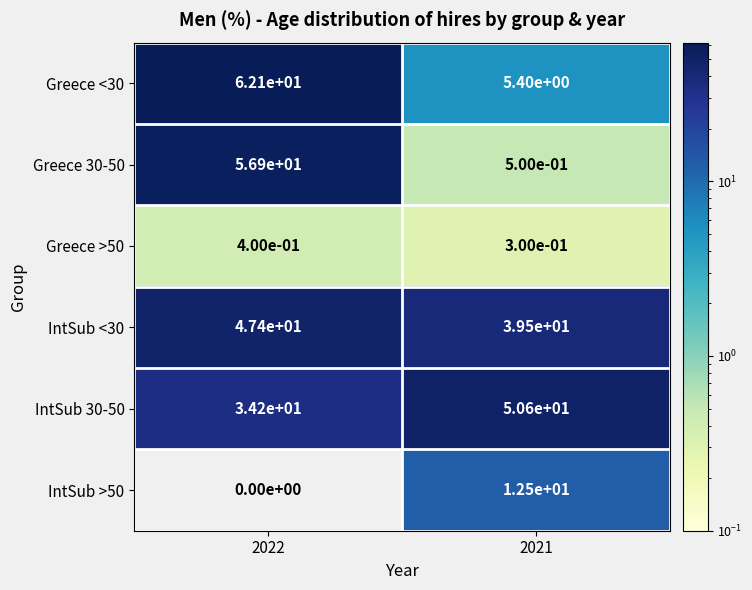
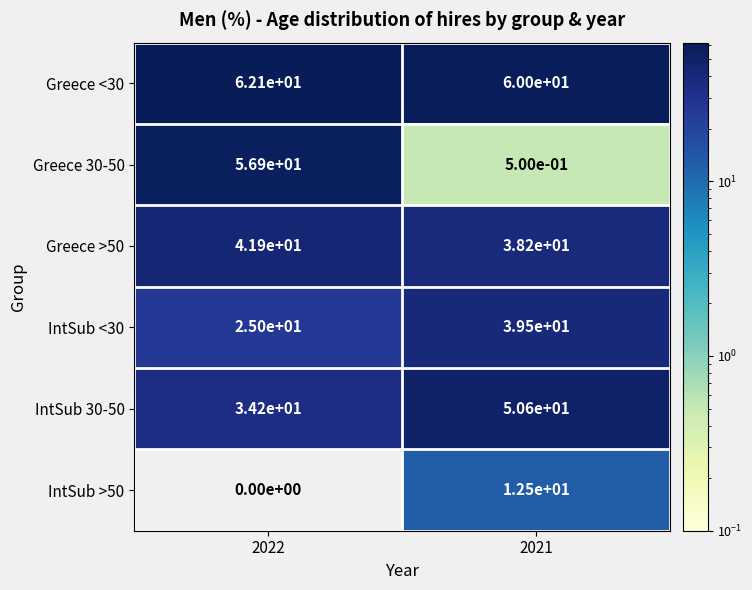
Greece <30, 2021: 5.40e+00 -> 6.00e+01
Greece >50, 2022: 4.00e-01 -> 4.19e+01
Greece >50, 2021: 3.00e-01 -> 3.82e+01
IntSub <30, 2022: 4.74e+01 -> 2.50e+01
